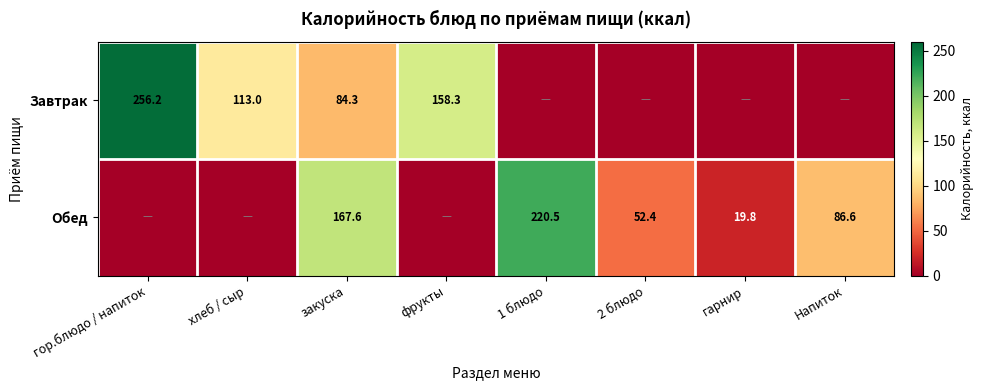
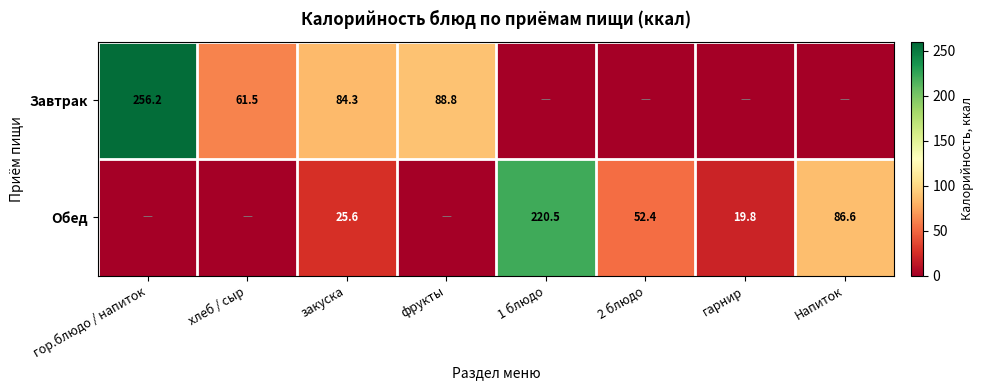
Завтрак, хлеб / сыр: 113.0 -> 61.5
Завтрак, фрукты: 158.3 -> 88.8
Обед, закуска: 167.6 -> 25.6
